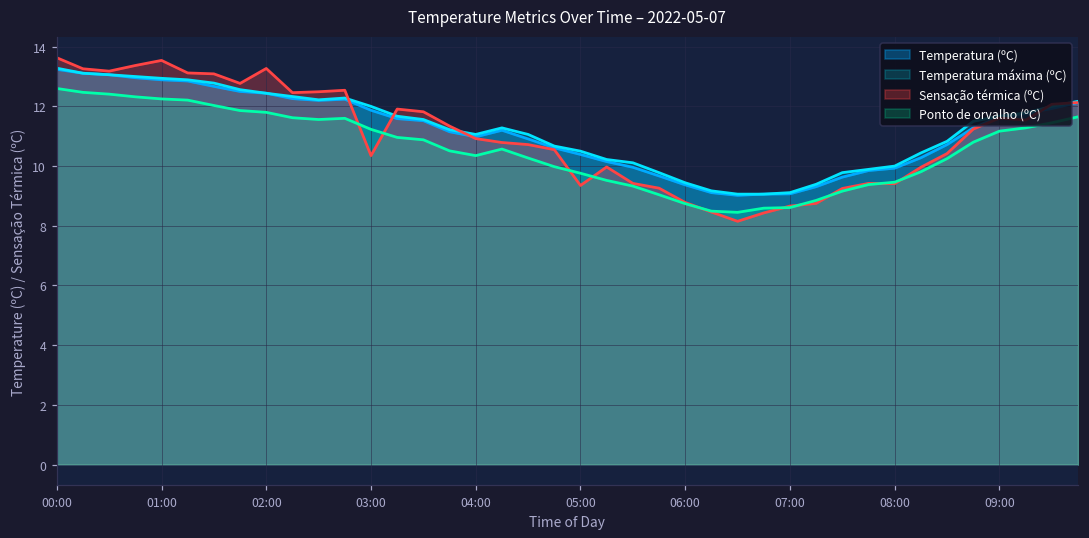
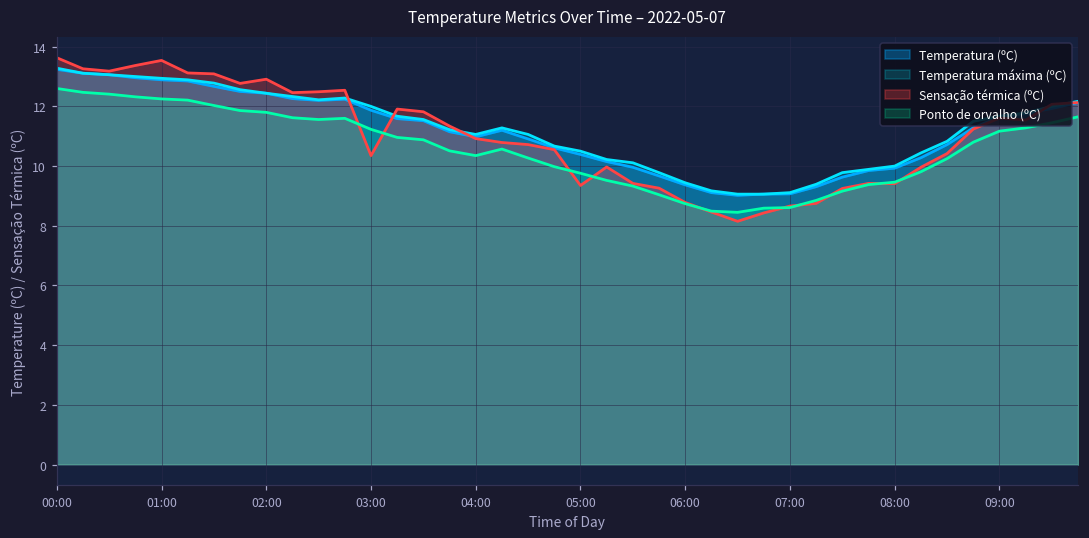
Sensação térmica (ºC), 02:00: 13.3 -> 12.9
